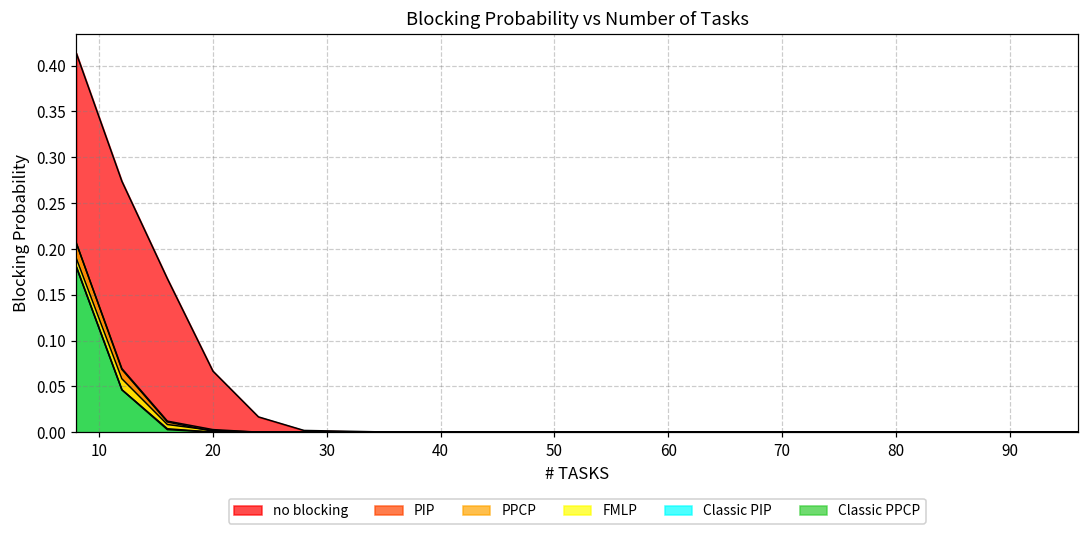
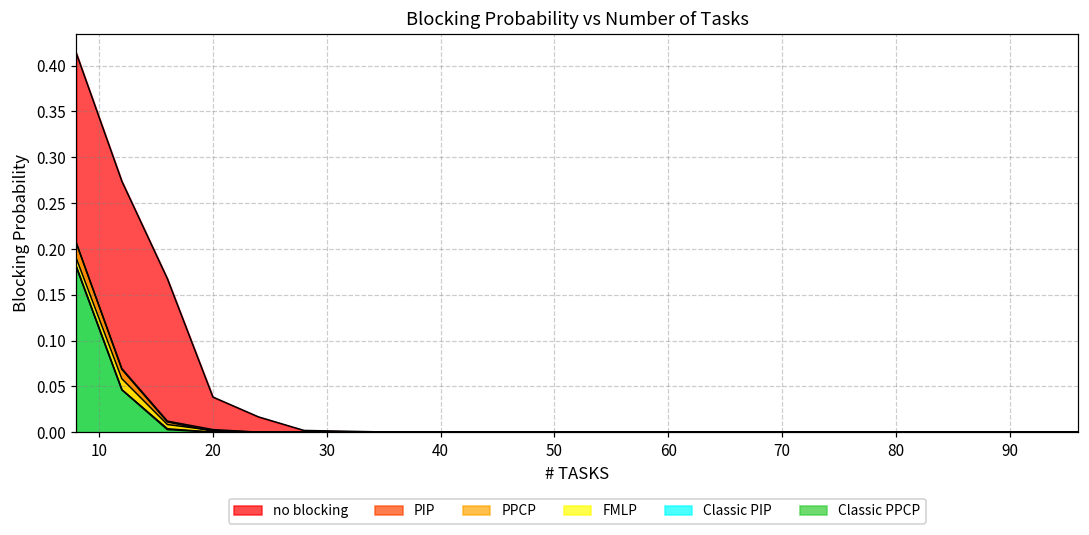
no blocking, 20: 0.07 -> 0.04
